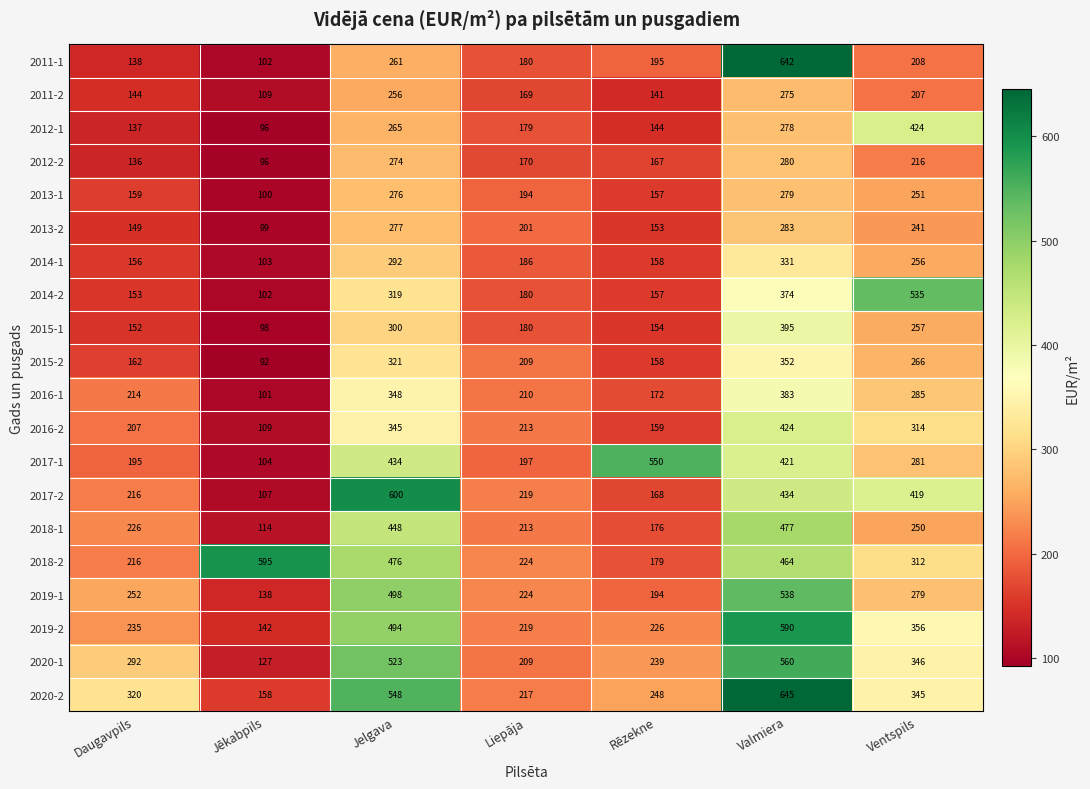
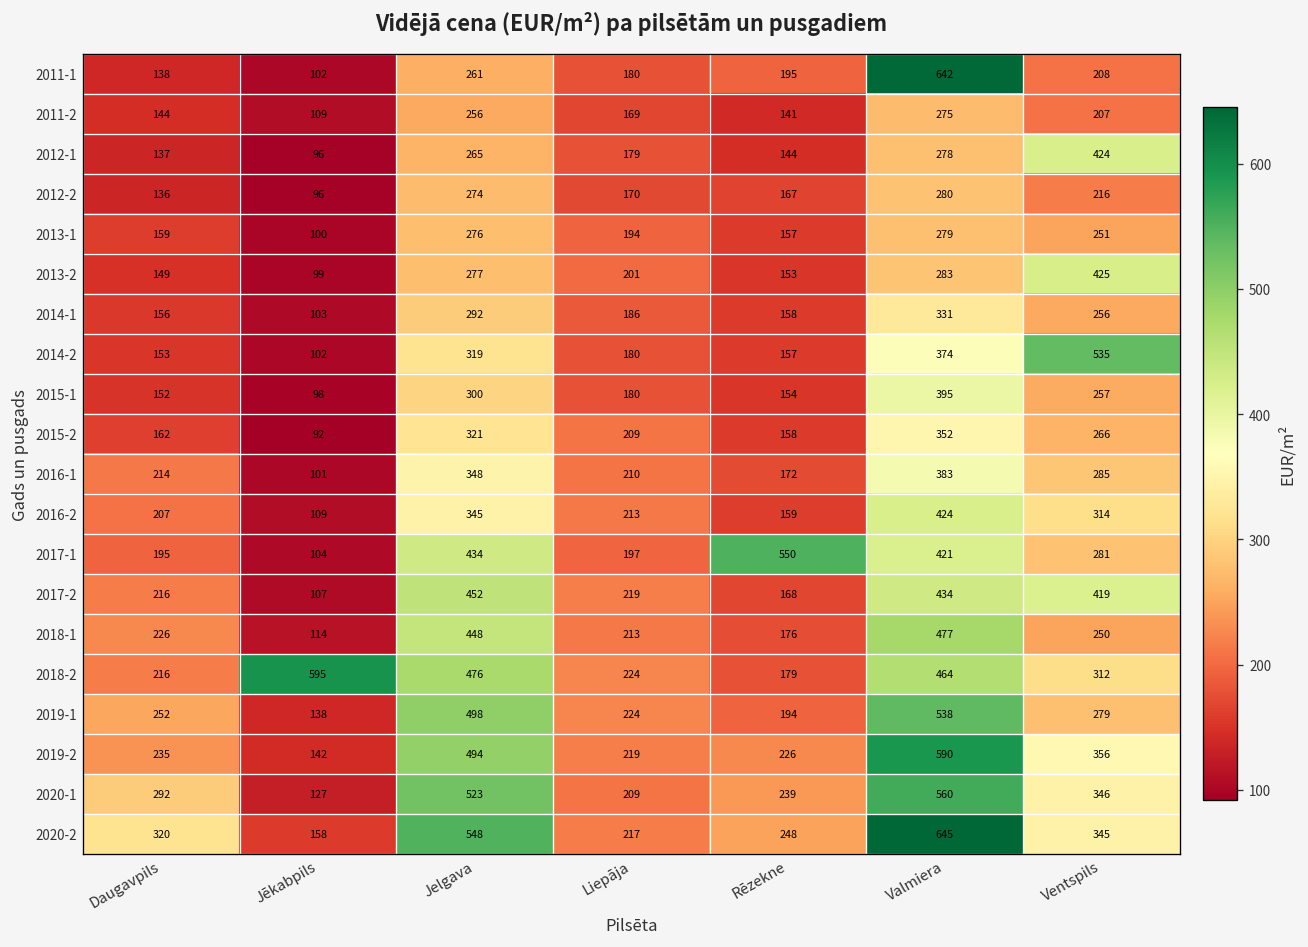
2013-2, Ventspils: 241 -> 425
2017-2, Jelgava: 600 -> 452
